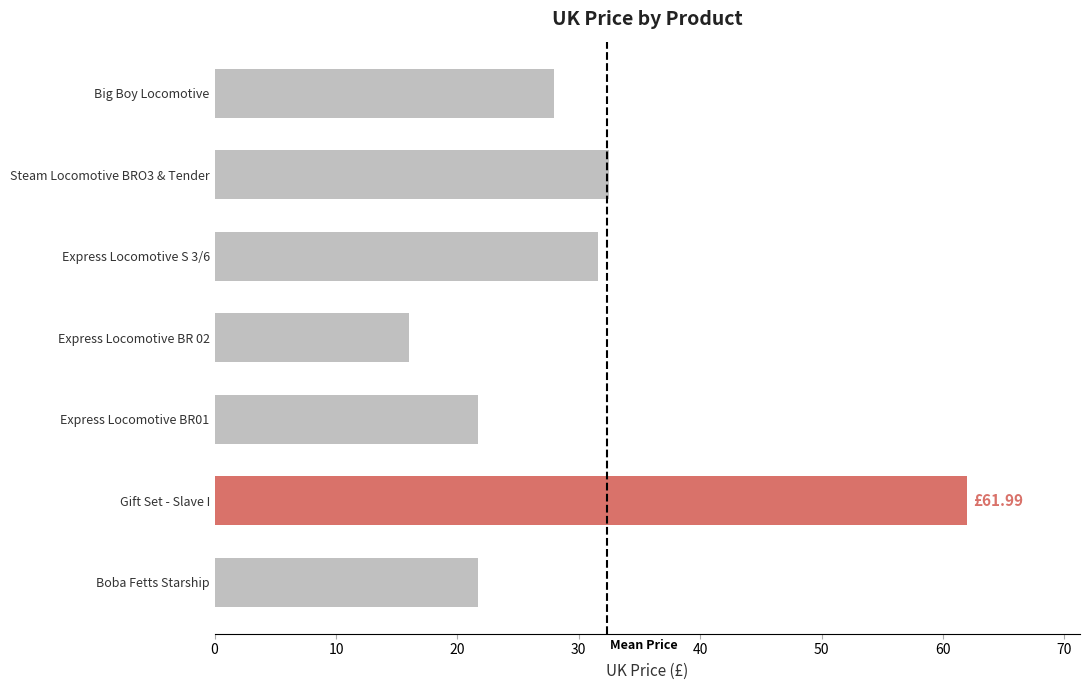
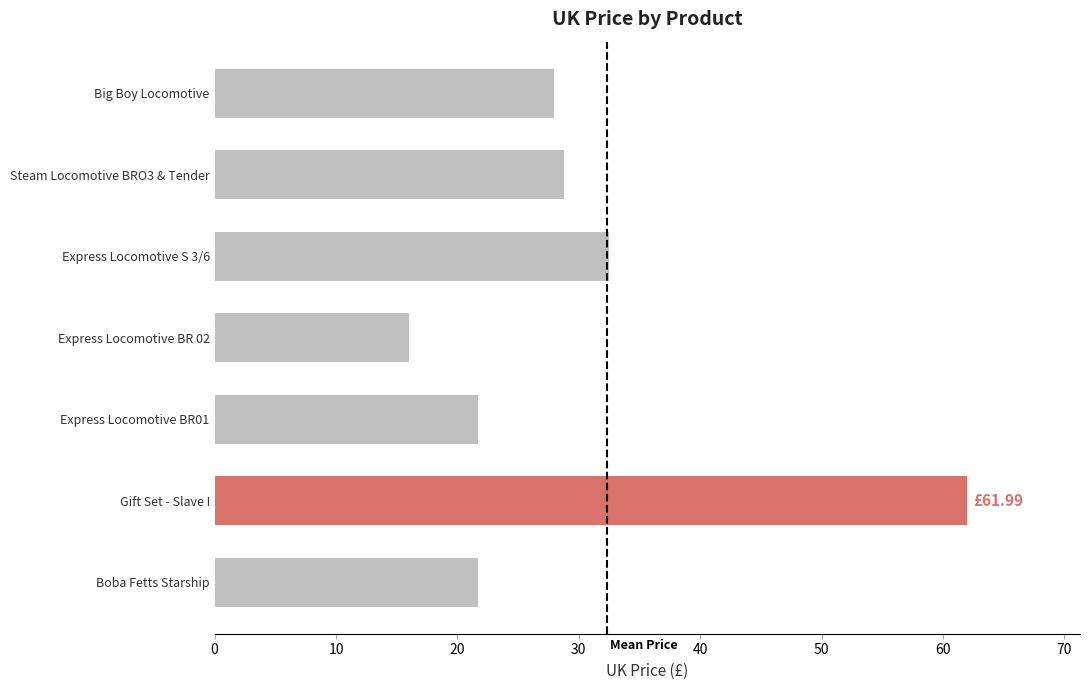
Steam Locomotive BRO3 & Tender: 32.5 -> 28.8
Express Locomotive S 3/6: 31.6 -> 32.5
